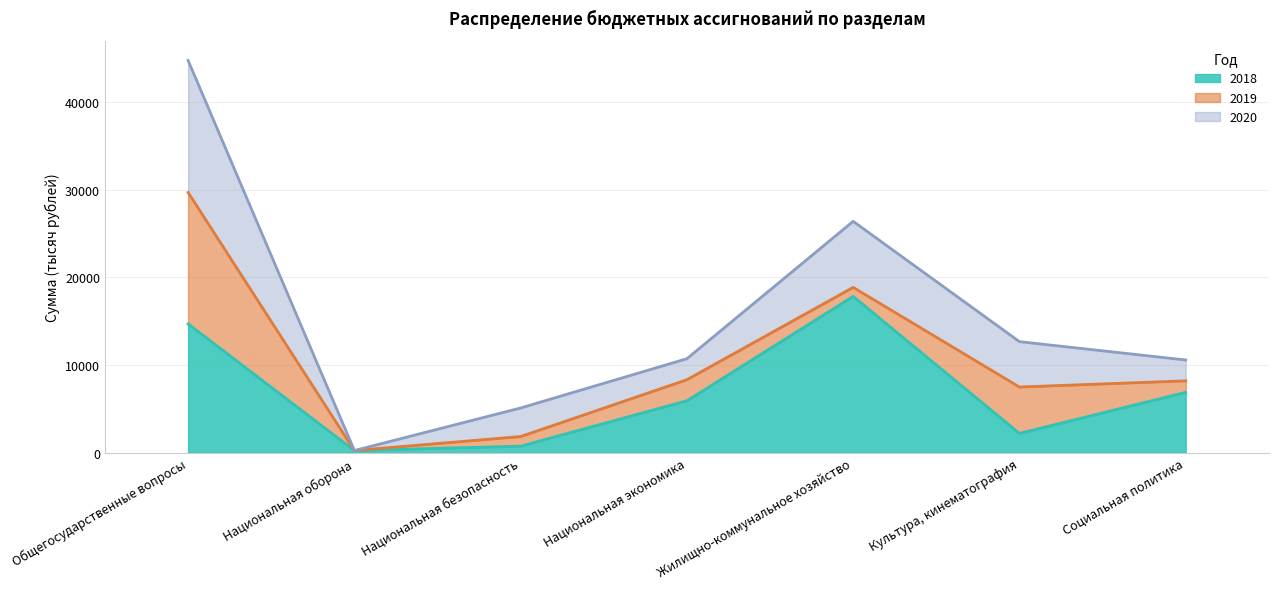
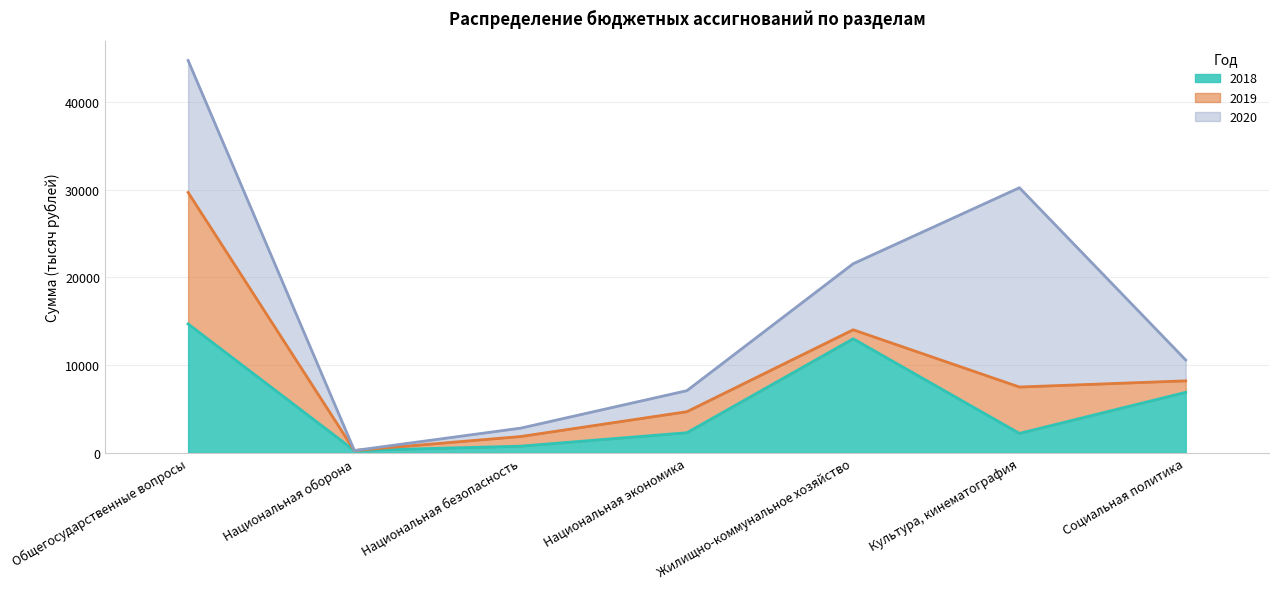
2020, Национальная безопасность: 3000 -> 1000
2018, Национальная экономика: 6000 -> 2000
2018, Жилищно-коммунальное хозяйство: 18000 -> 13000
2020, Культура, кинематография: 5000 -> 23000
